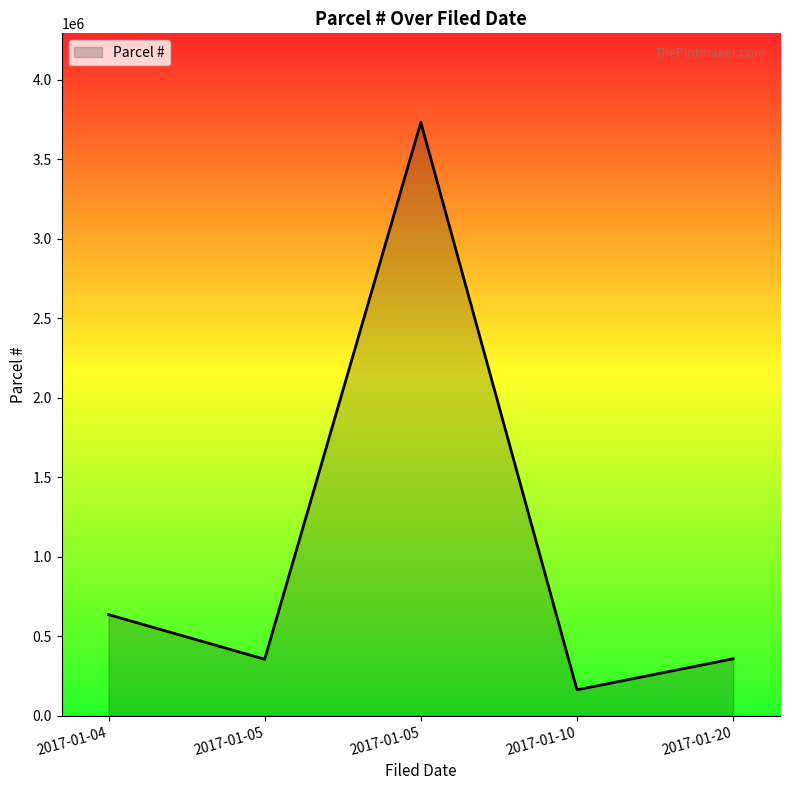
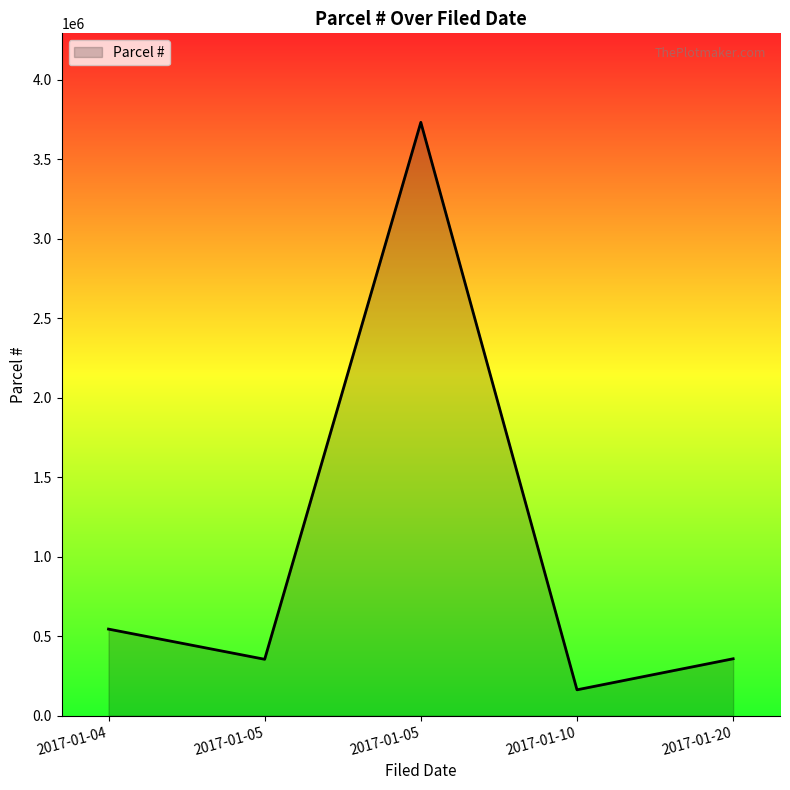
2017-01-04: 640000 -> 540000
